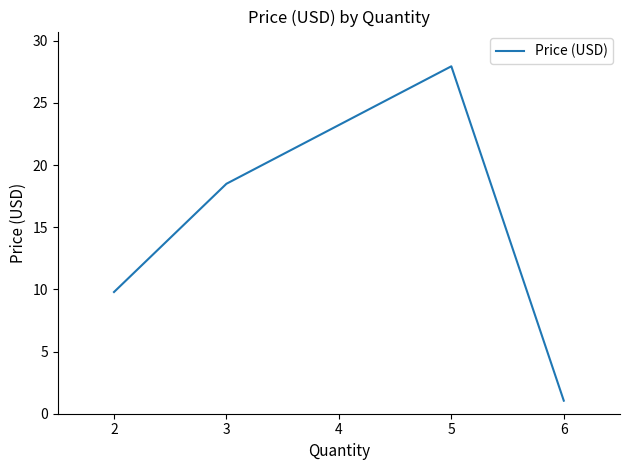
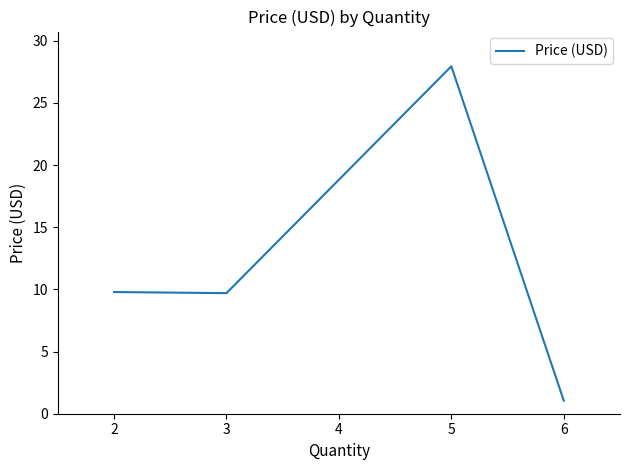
3: 18.5 -> 9.7
